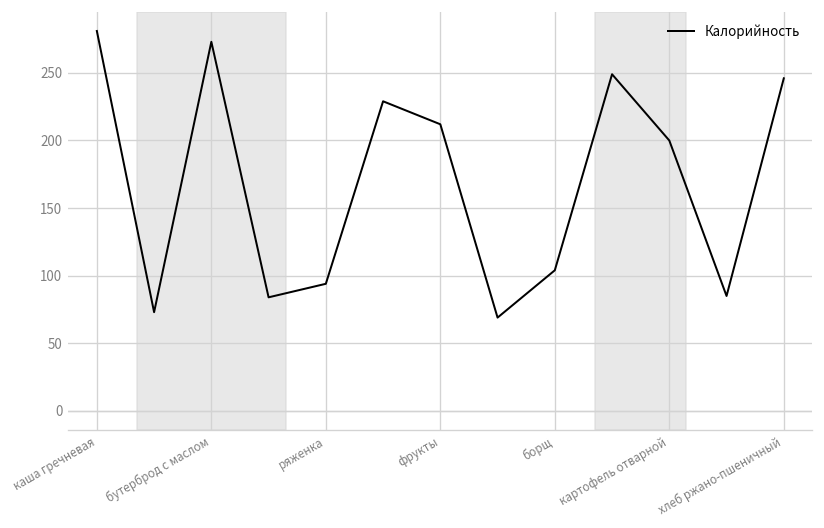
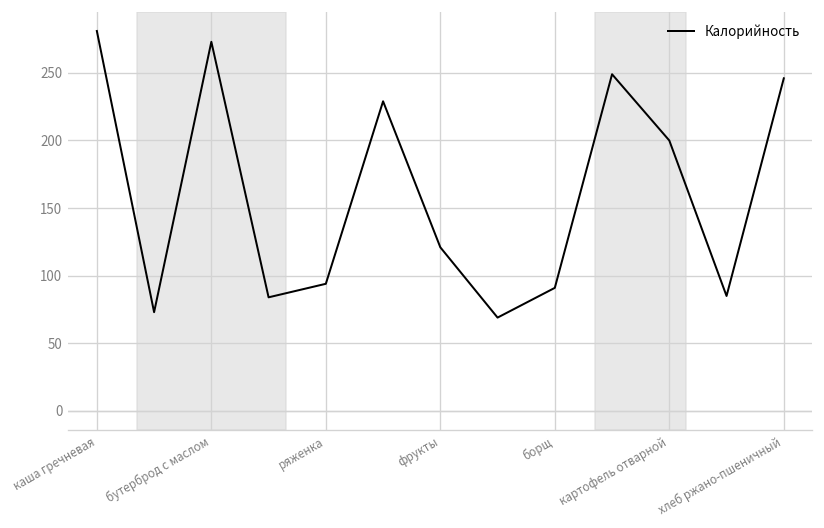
фрукты: 212 -> 121
борщ: 104 -> 91
